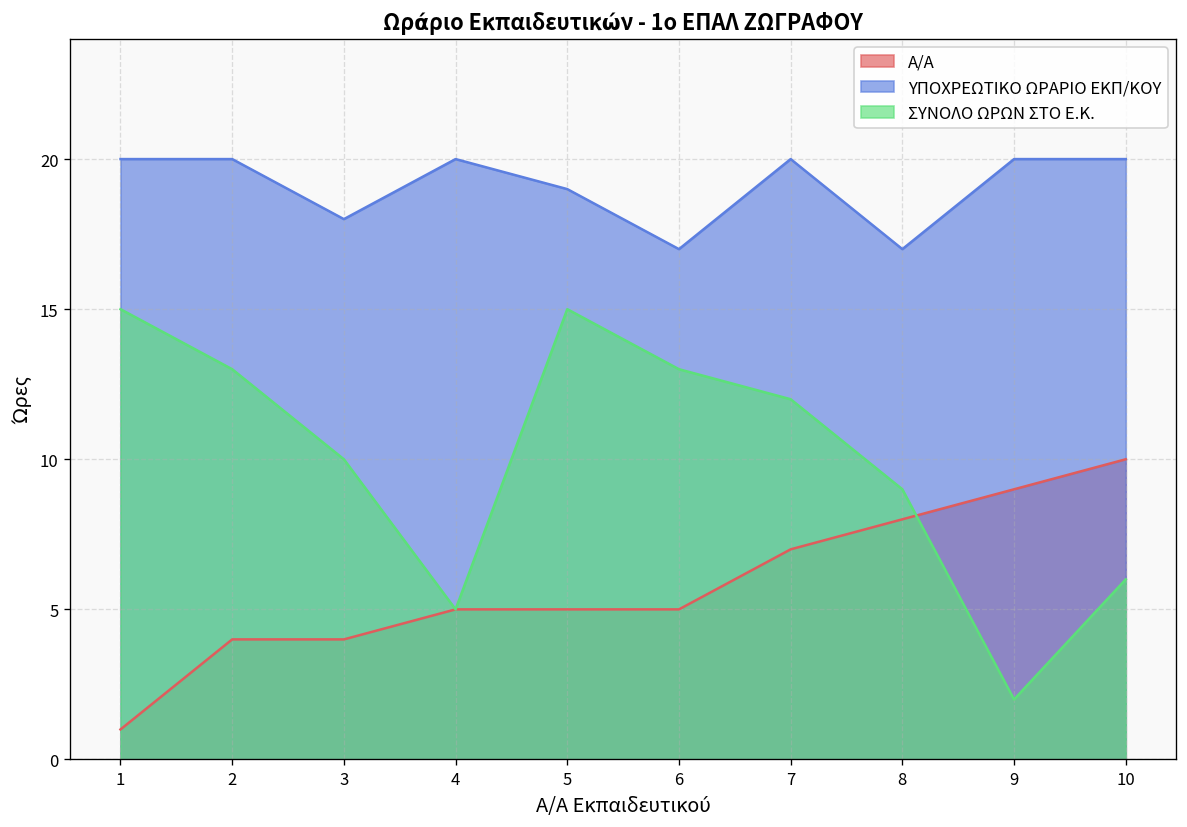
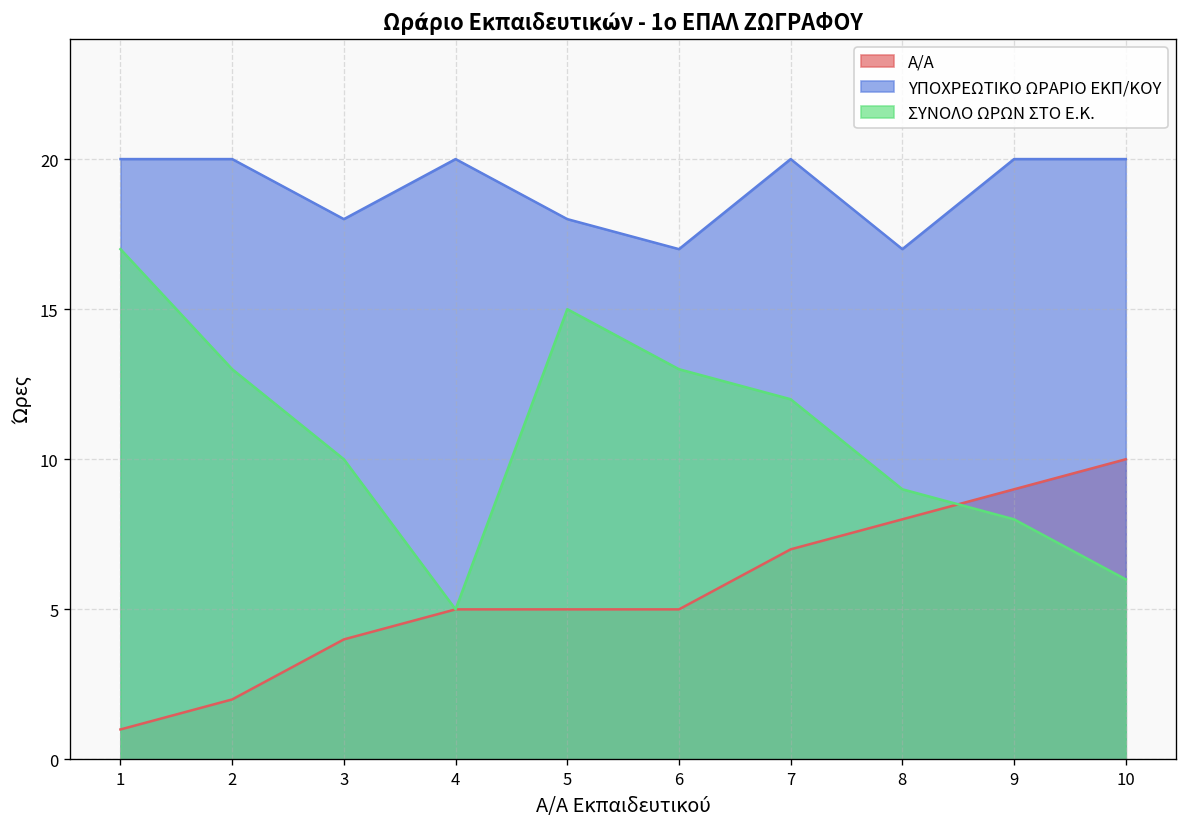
ΣΥΝΟΛΟ ΩΡΩΝ ΣΤΟ Ε.Κ., 1: 15 -> 17
Α/Α, 2: 4 -> 2
ΥΠΟΧΡΕΩΤΙΚΟ ΩΡΑΡΙΟ ΕΚΠ/ΚΟΥ, 5: 19 -> 18
ΣΥΝΟΛΟ ΩΡΩΝ ΣΤΟ Ε.Κ., 9: 2 -> 8
